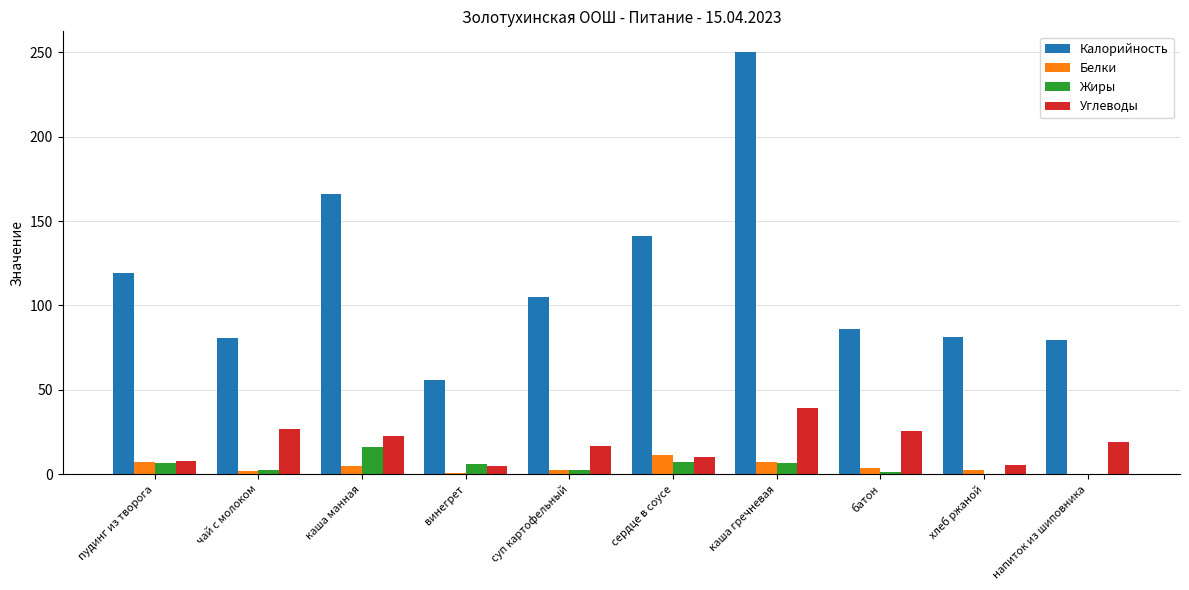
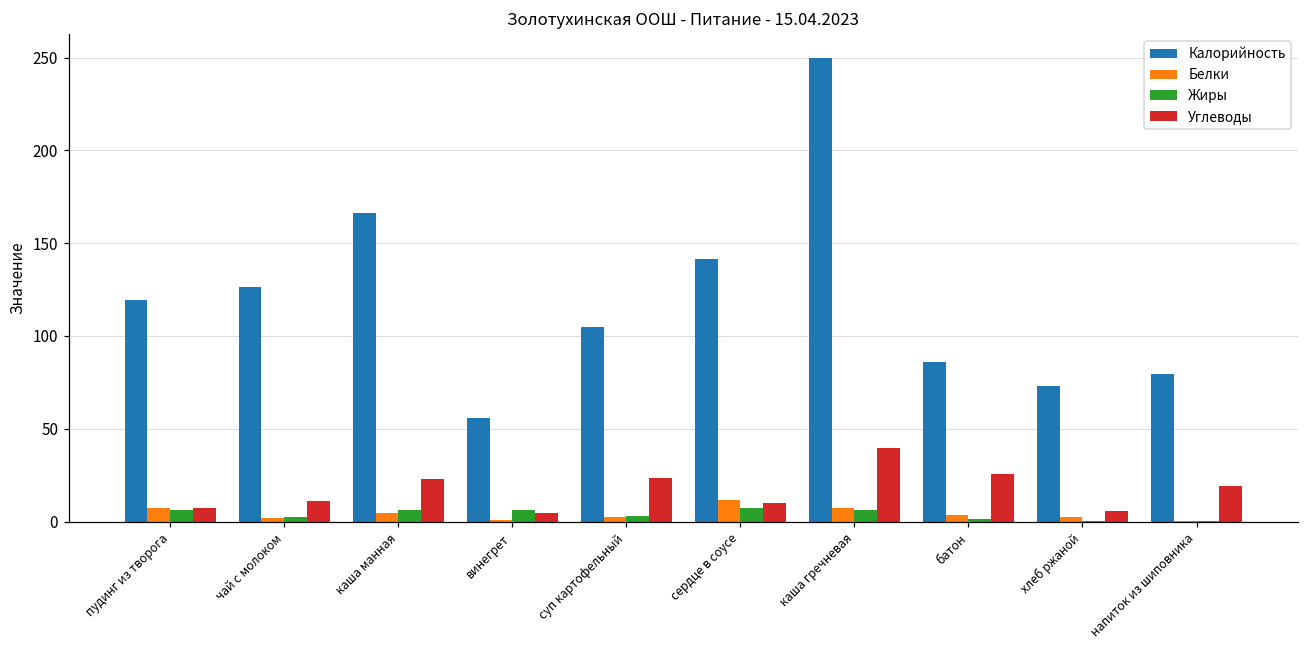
Калорийность, чай с молоком: 80 -> 126
Углеводы, чай с молоком: 27 -> 11
Жиры, каша манная: 16 -> 6
Углеводы, суп картофельный: 17 -> 23
Калорийность, хлеб ржаной: 82 -> 73
